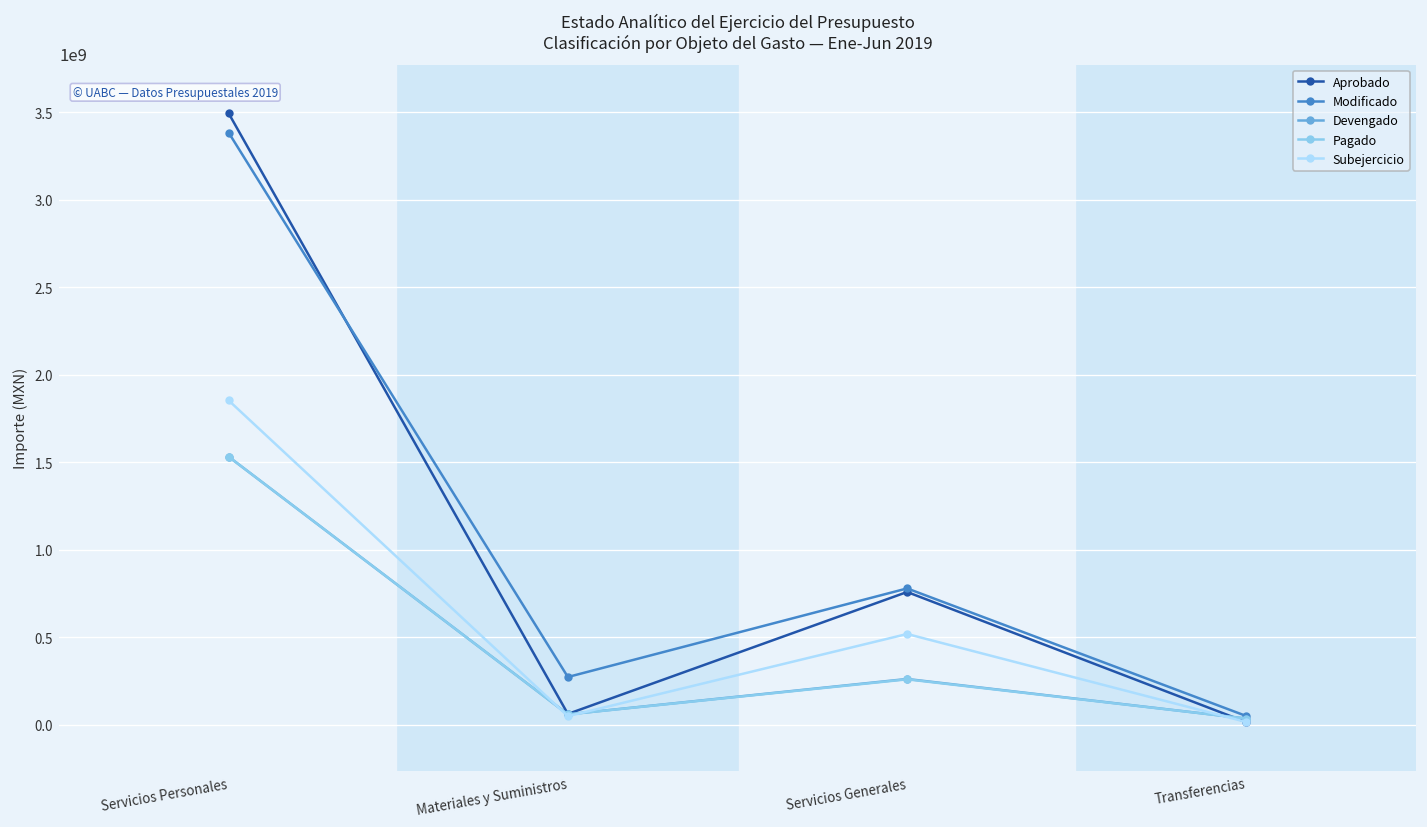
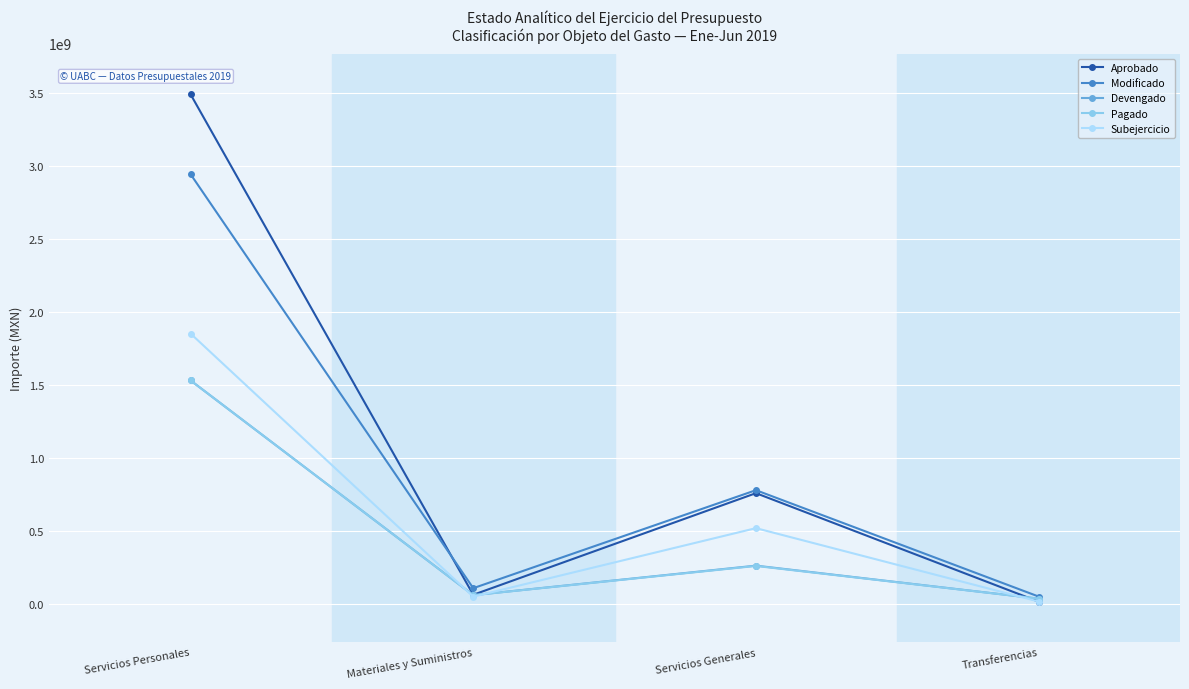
Modificado, Servicios Personales: 3380000000 -> 2950000000
Modificado, Materiales y Suministros: 270000000 -> 110000000
